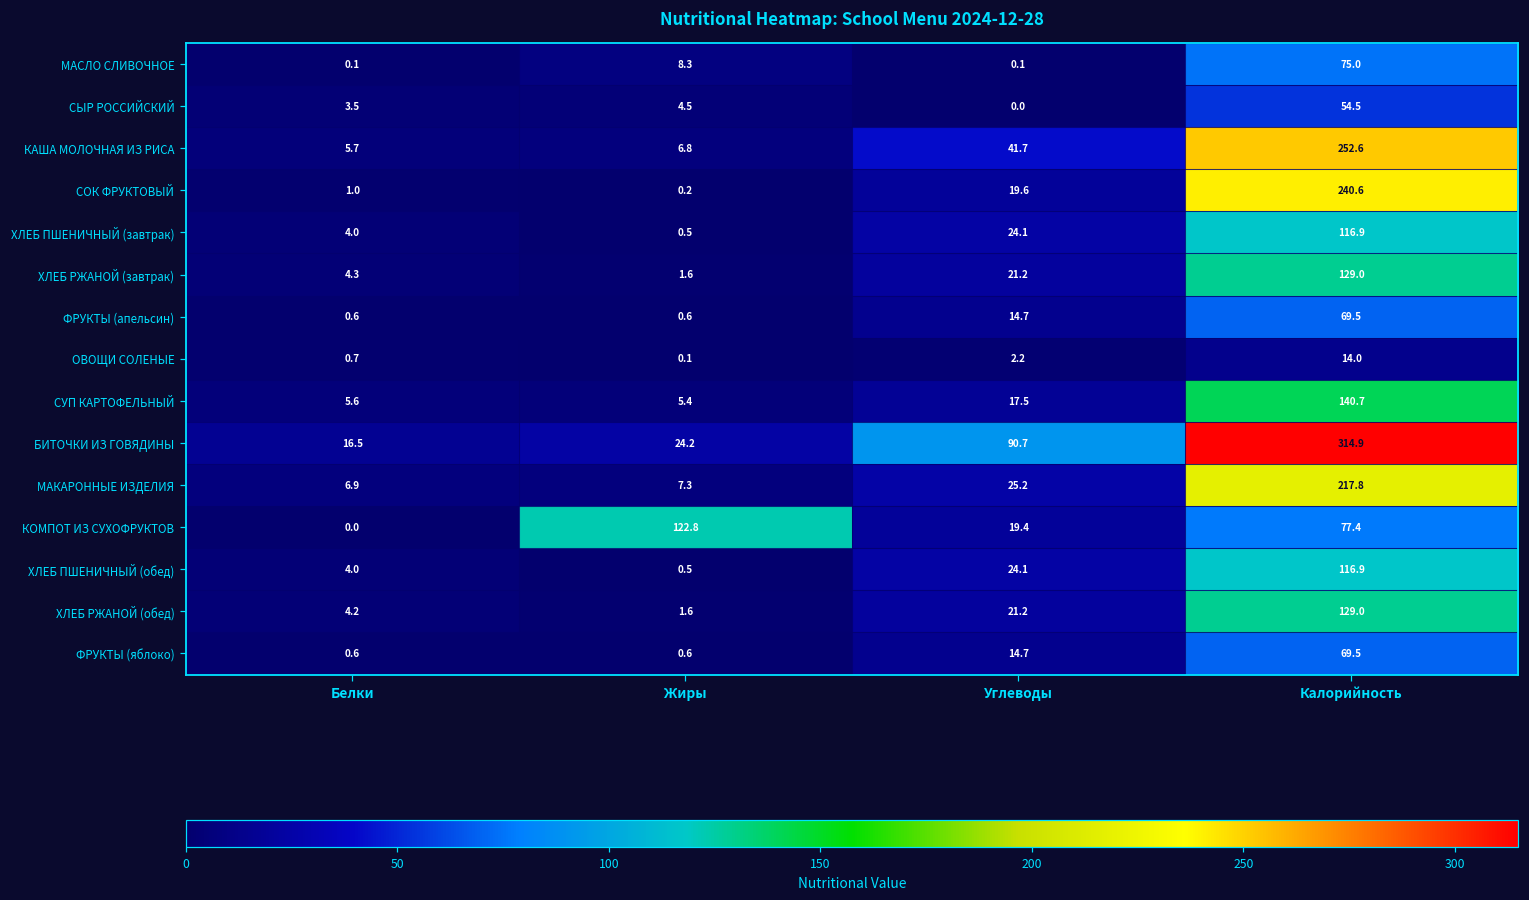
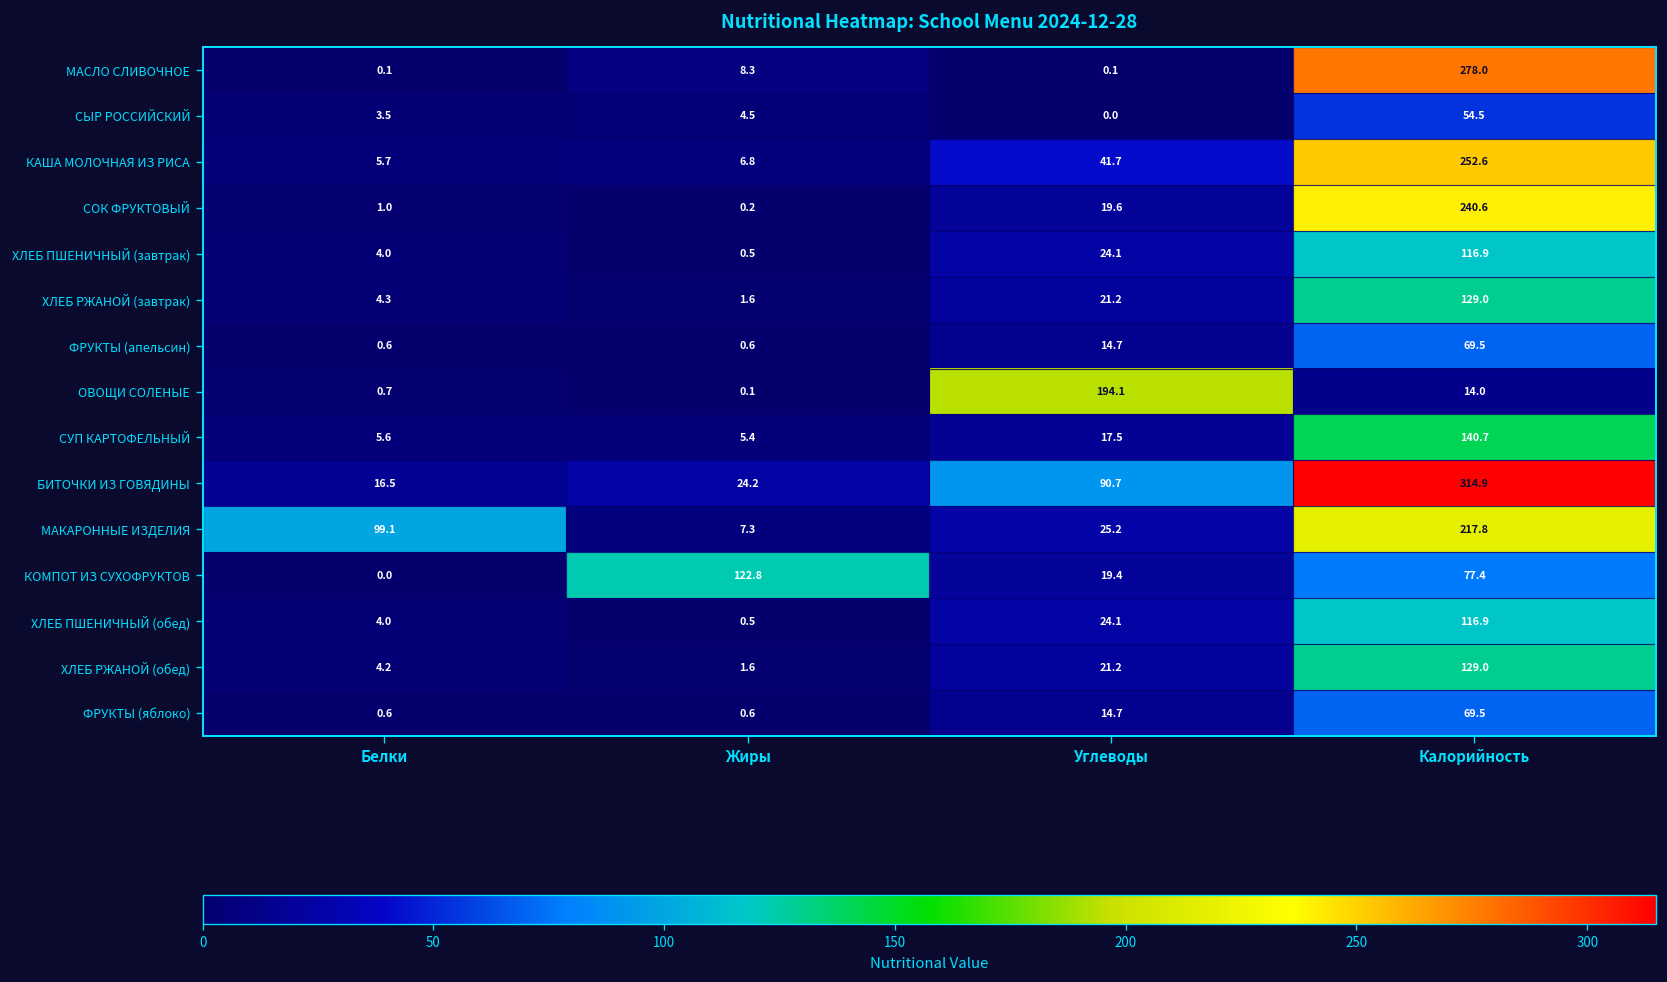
МАСЛО СЛИВОЧНОЕ, Калорийность: 75.0 -> 278.0
ОВОЩИ СОЛЕНЫЕ, Углеводы: 2.2 -> 194.1
МАКАРОННЫЕ ИЗДЕЛИЯ, Белки: 6.9 -> 99.1
